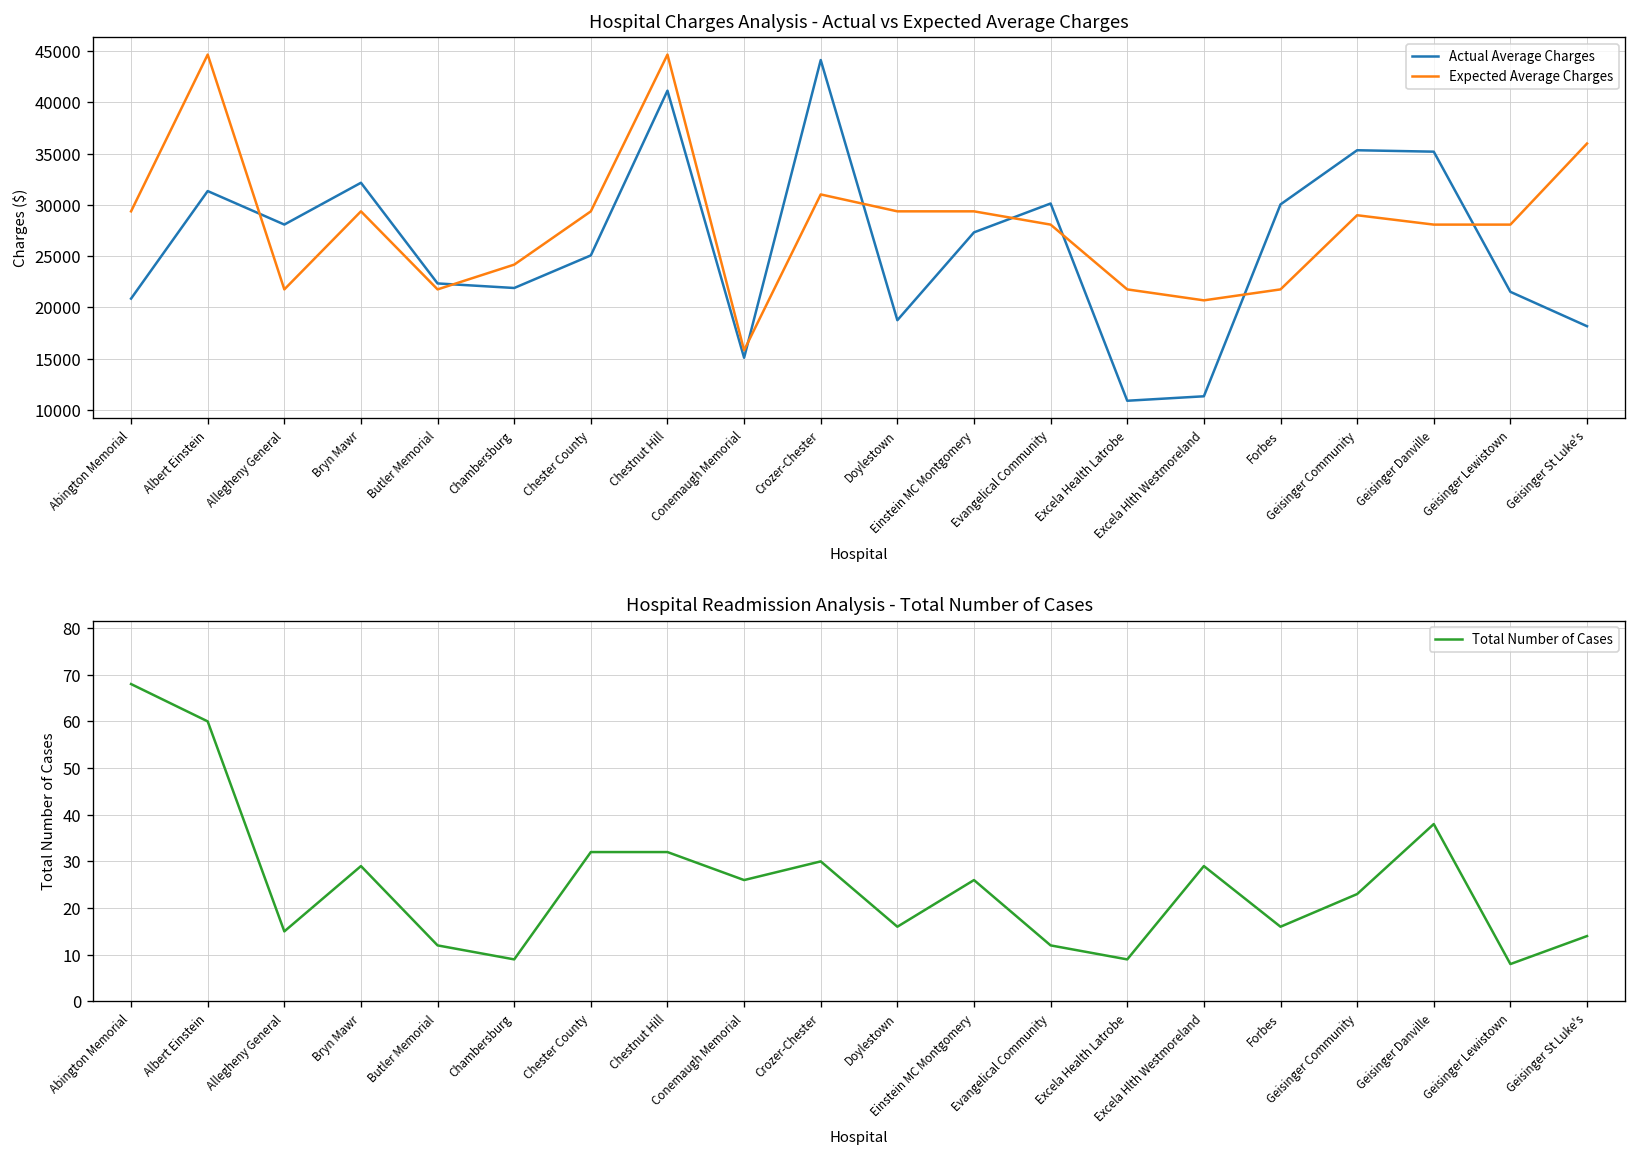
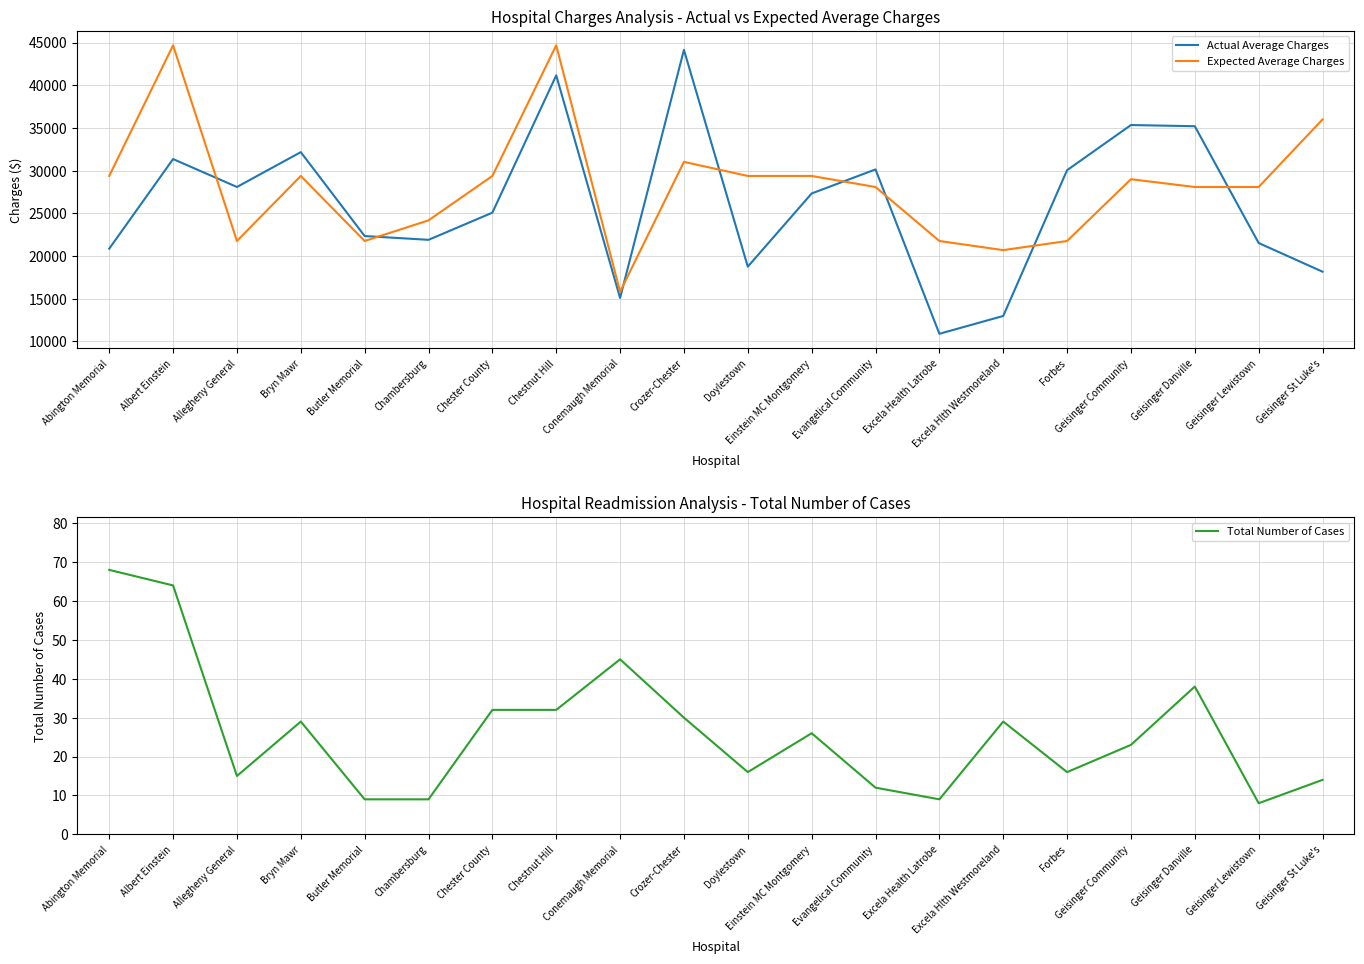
Hospital Charges Analysis - Actual vs Expected Average Charges, Actual Average Charges, Excela Hlth Westmoreland: 11000 -> 13000
Hospital Readmission Analysis - Total Number of Cases, Albert Einstein: 60 -> 64
Hospital Readmission Analysis - Total Number of Cases, Butler Memorial: 12 -> 9
Hospital Readmission Analysis - Total Number of Cases, Conemaugh Memorial: 26 -> 45
